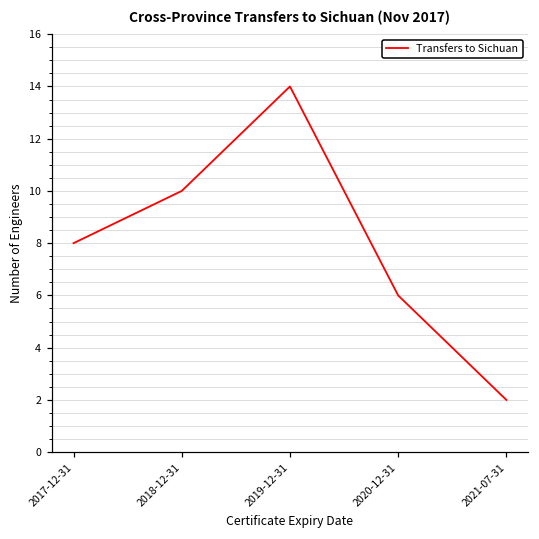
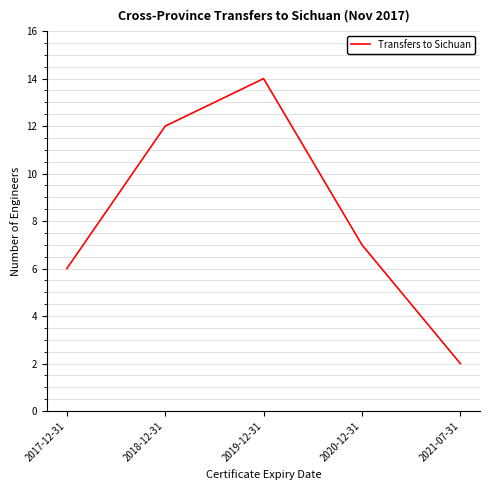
2017-12-31: 8 -> 6
2018-12-31: 10 -> 12
2020-12-31: 6 -> 7
